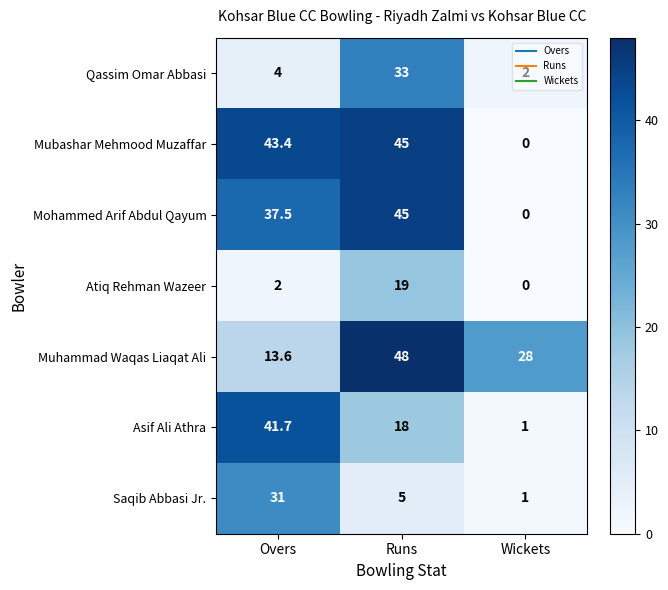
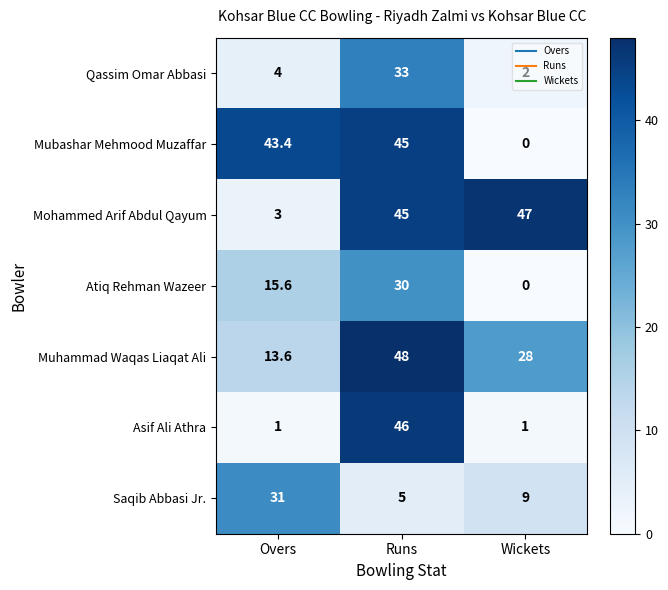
Mohammed Arif Abdul Qayum, Overs: 37.5 -> 3
Mohammed Arif Abdul Qayum, Wickets: 0 -> 47
Atiq Rehman Wazeer, Overs: 2 -> 15.6
Atiq Rehman Wazeer, Runs: 19 -> 30
Asif Ali Athra, Overs: 41.7 -> 1
Asif Ali Athra, Runs: 18 -> 46
Saqib Abbasi Jr., Wickets: 1 -> 9
